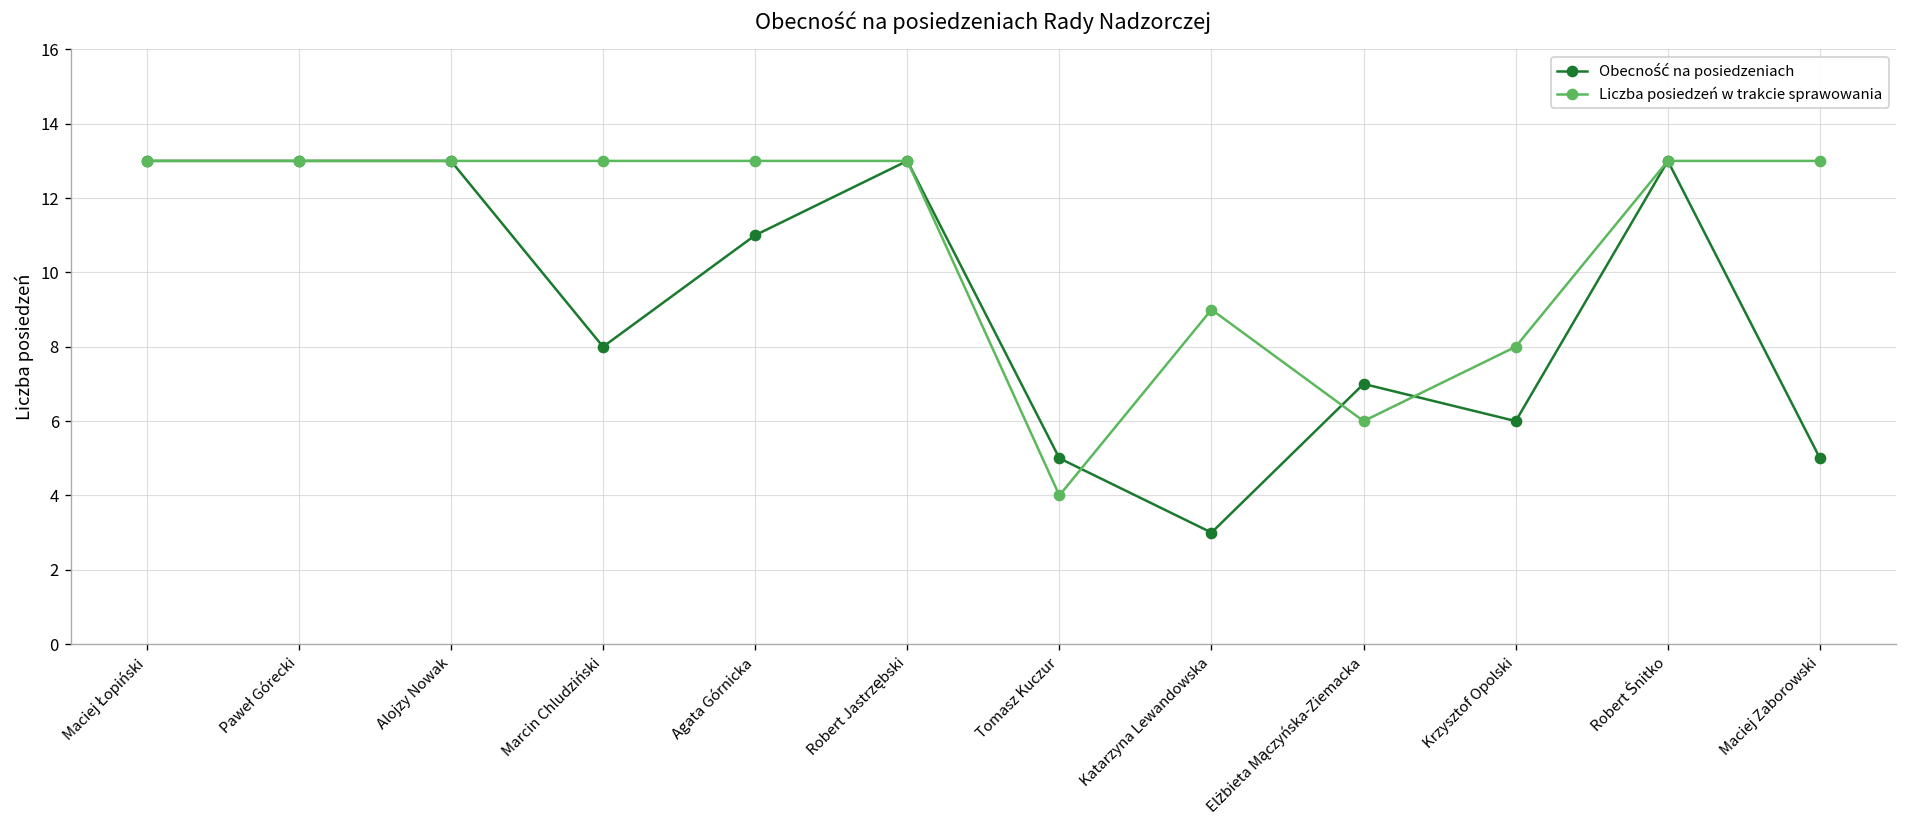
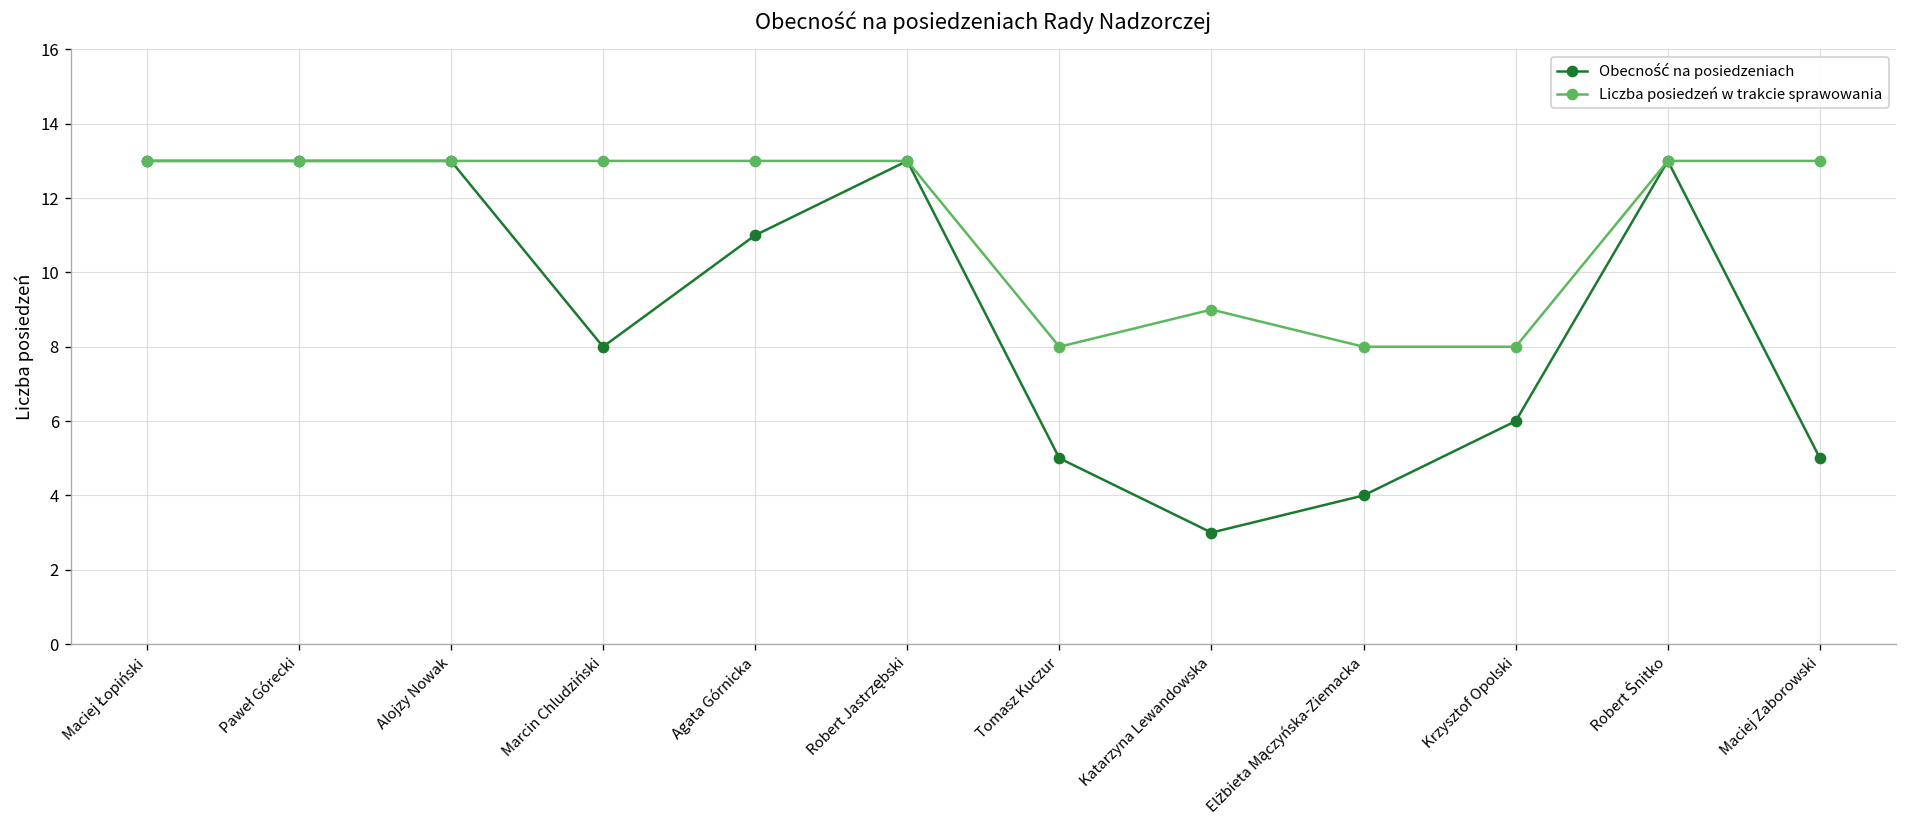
Liczba posiedzeń w trakcie sprawowania, Tomasz Kuczur: 4 -> 8
Obecność na posiedzeniach, Elżbieta Mączyńska-Ziemacka: 7 -> 4
Liczba posiedzeń w trakcie sprawowania, Elżbieta Mączyńska-Ziemacka: 6 -> 8
